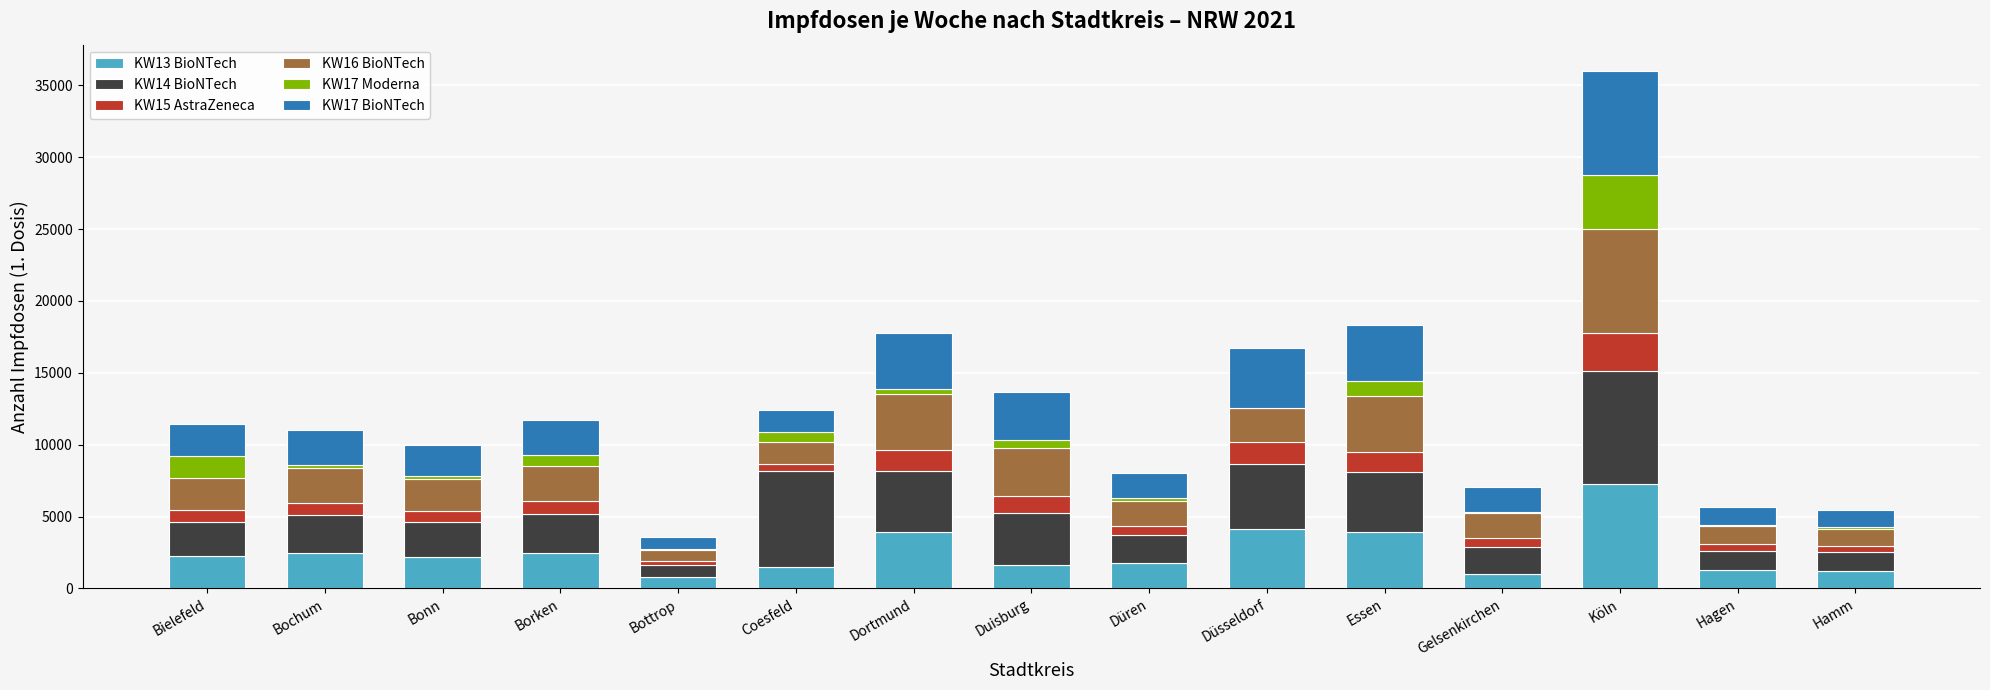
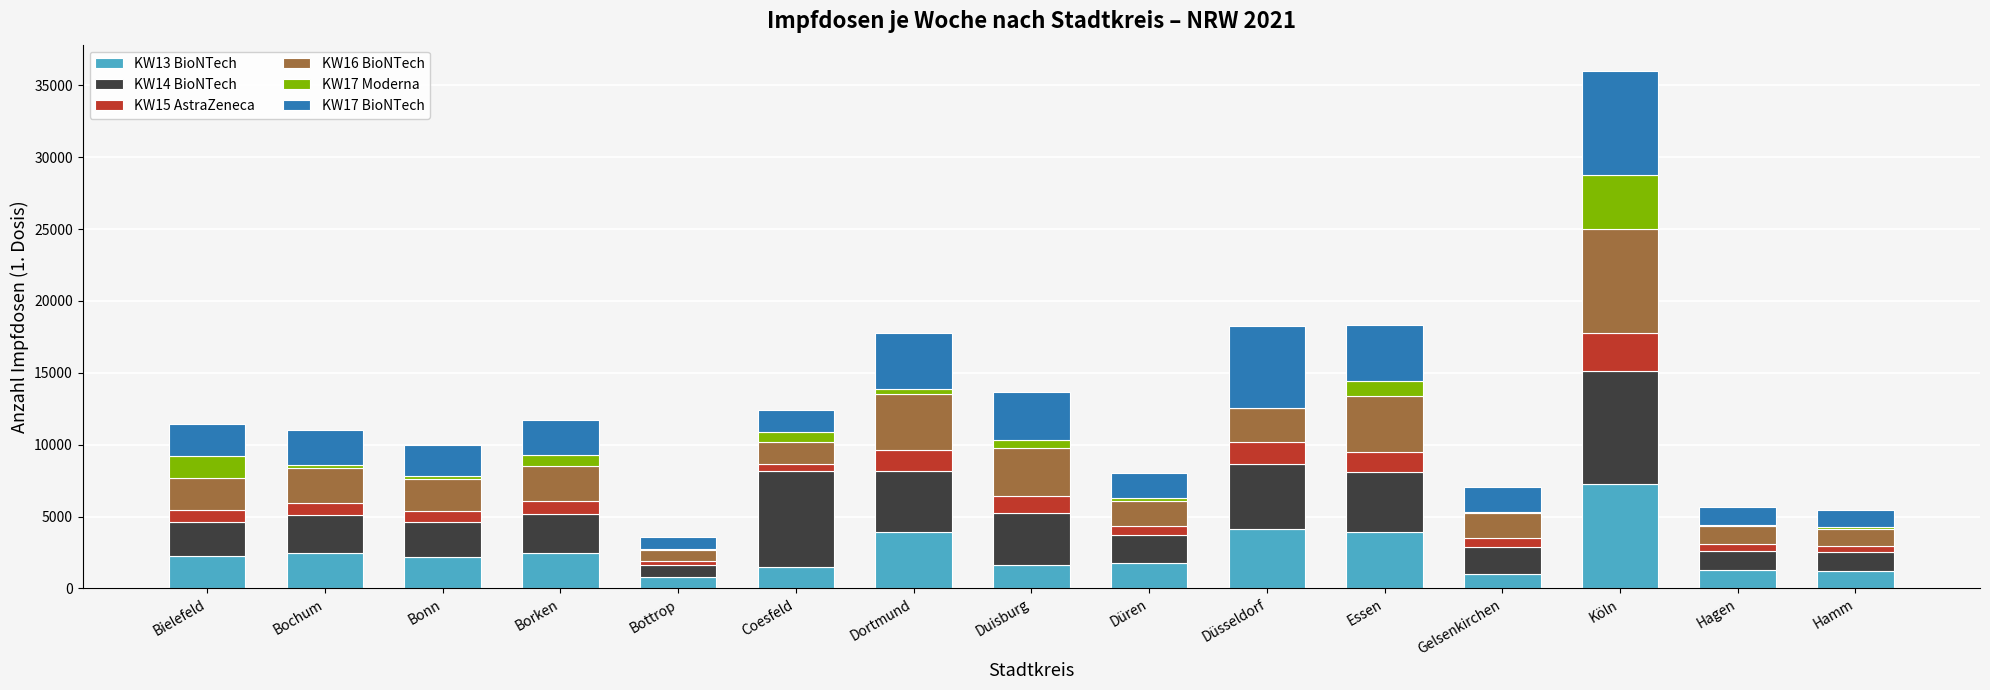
KW17 BioNTech, Düsseldorf: 4200 -> 5700
